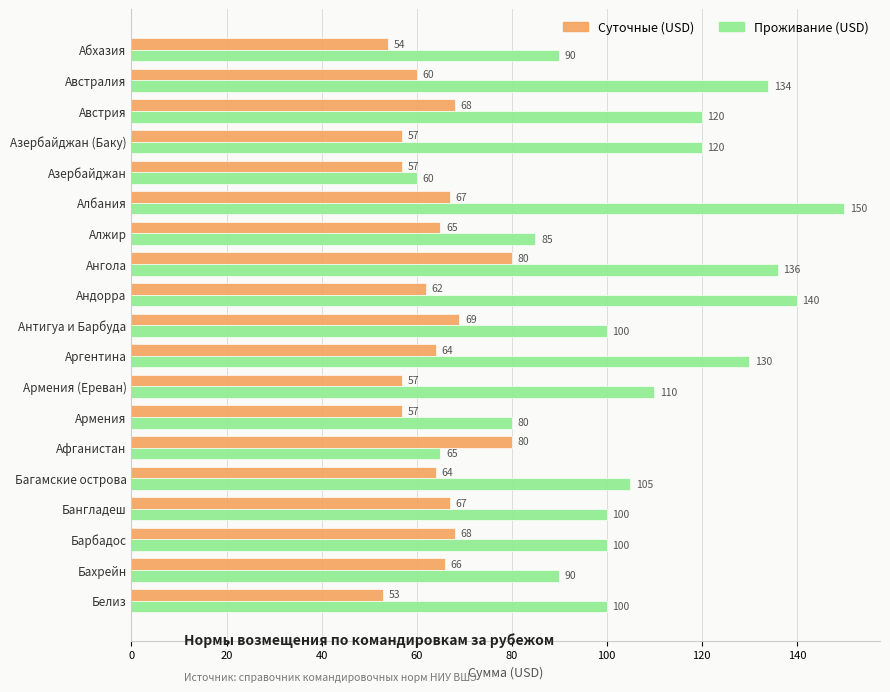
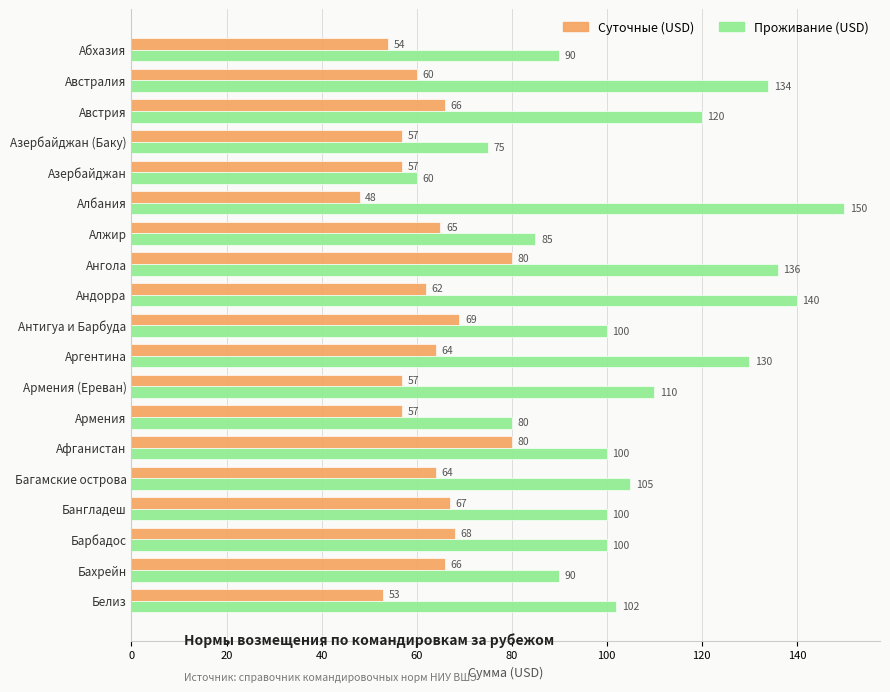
Суточные (USD), Австрия: 68 -> 66
Проживание (USD), Азербайджан (Баку): 120 -> 75
Суточные (USD), Албания: 67 -> 48
Проживание (USD), Афганистан: 65 -> 100
Проживание (USD), Белиз: 100 -> 102
